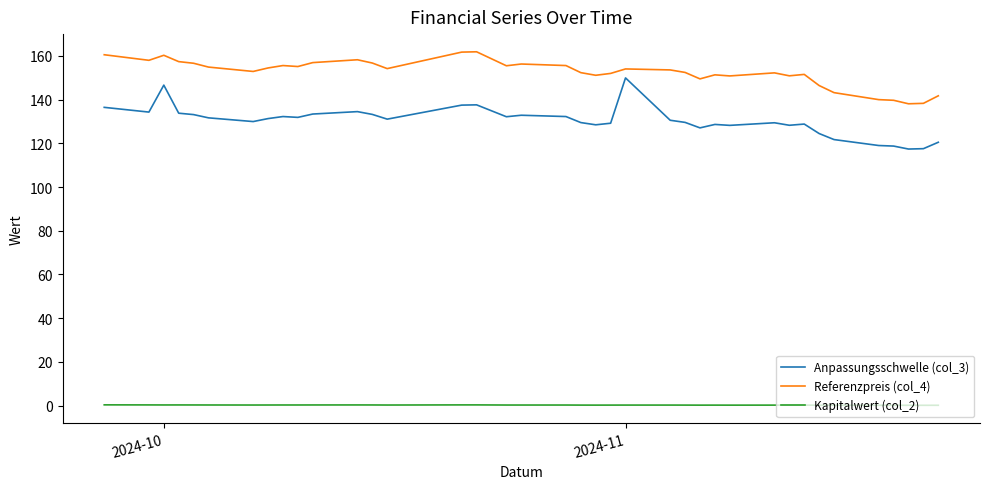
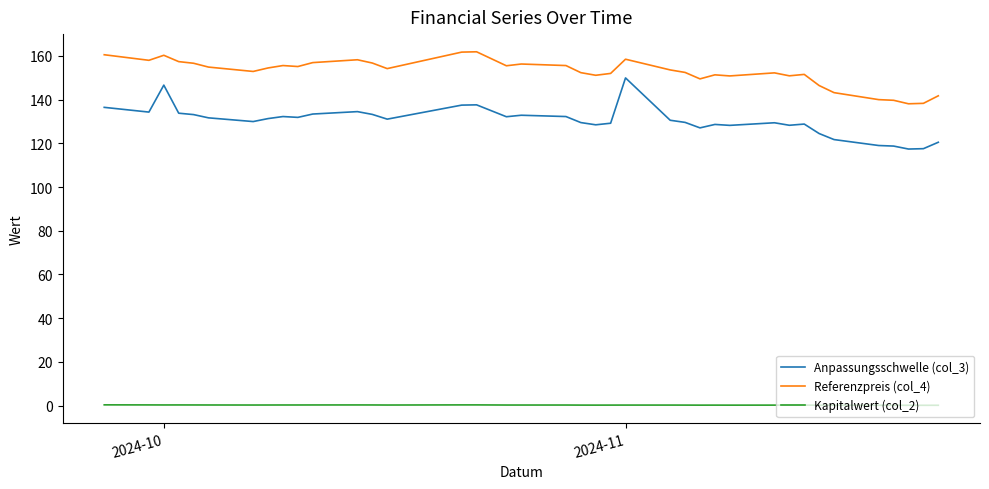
Referenzpreis (col_4), 2024-11: 154 -> 159
